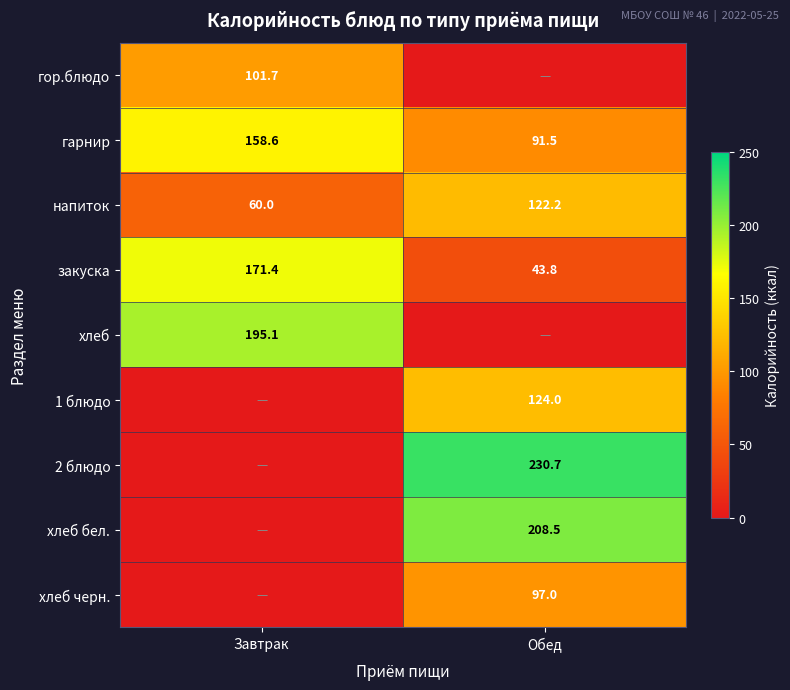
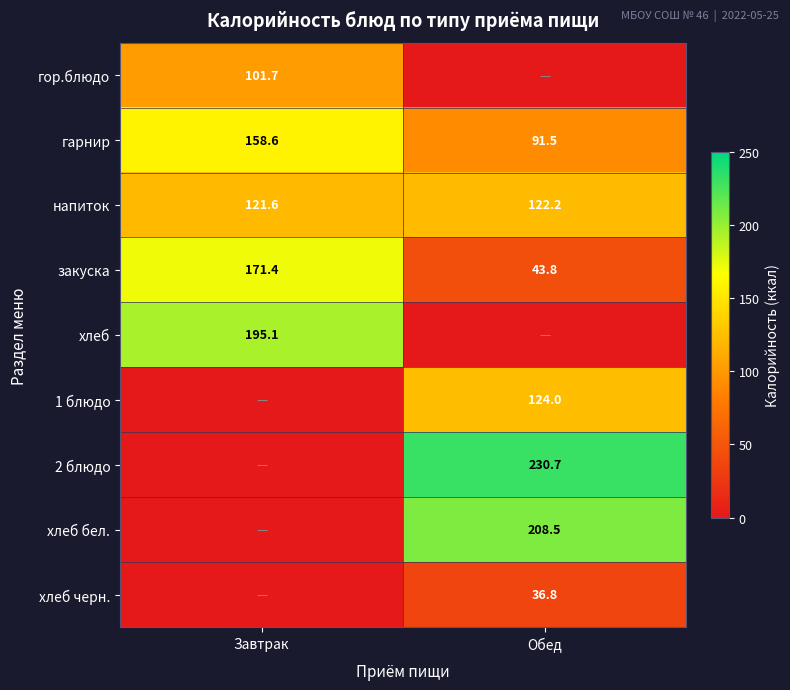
напиток, Завтрак: 60.0 -> 121.6
хлеб черн., Обед: 97.0 -> 36.8
